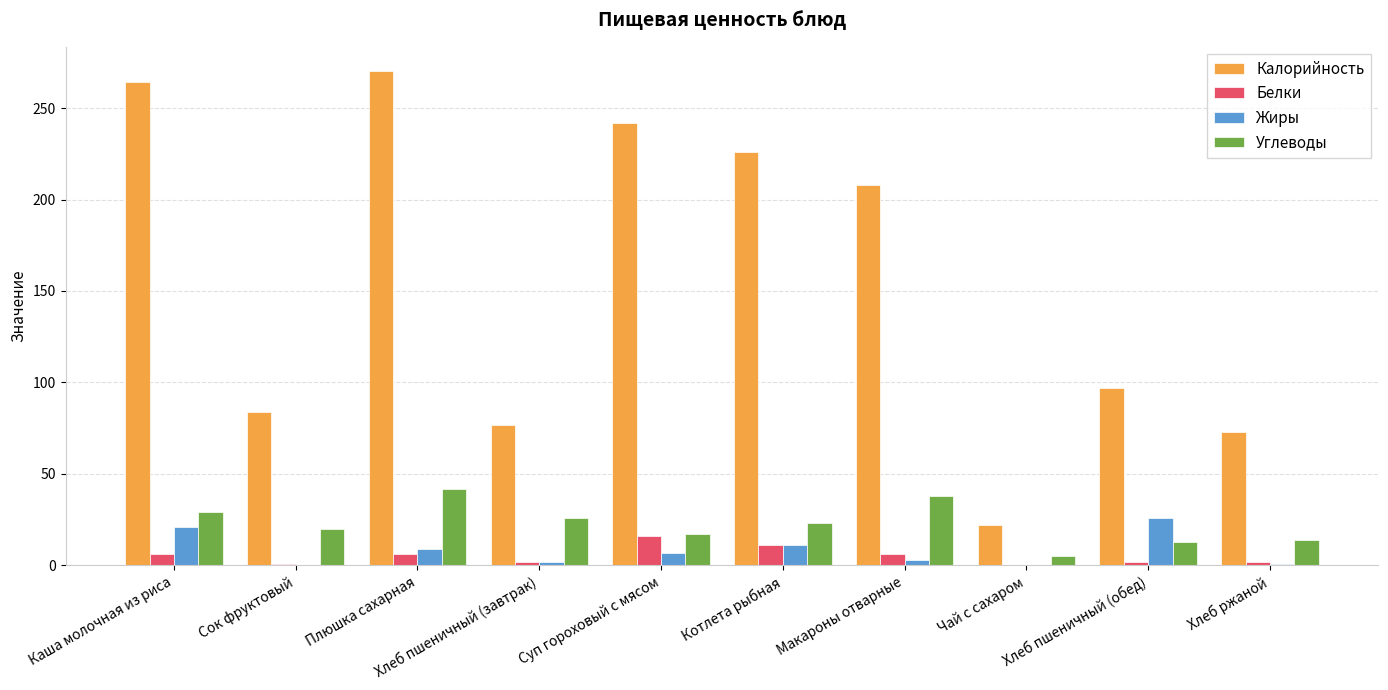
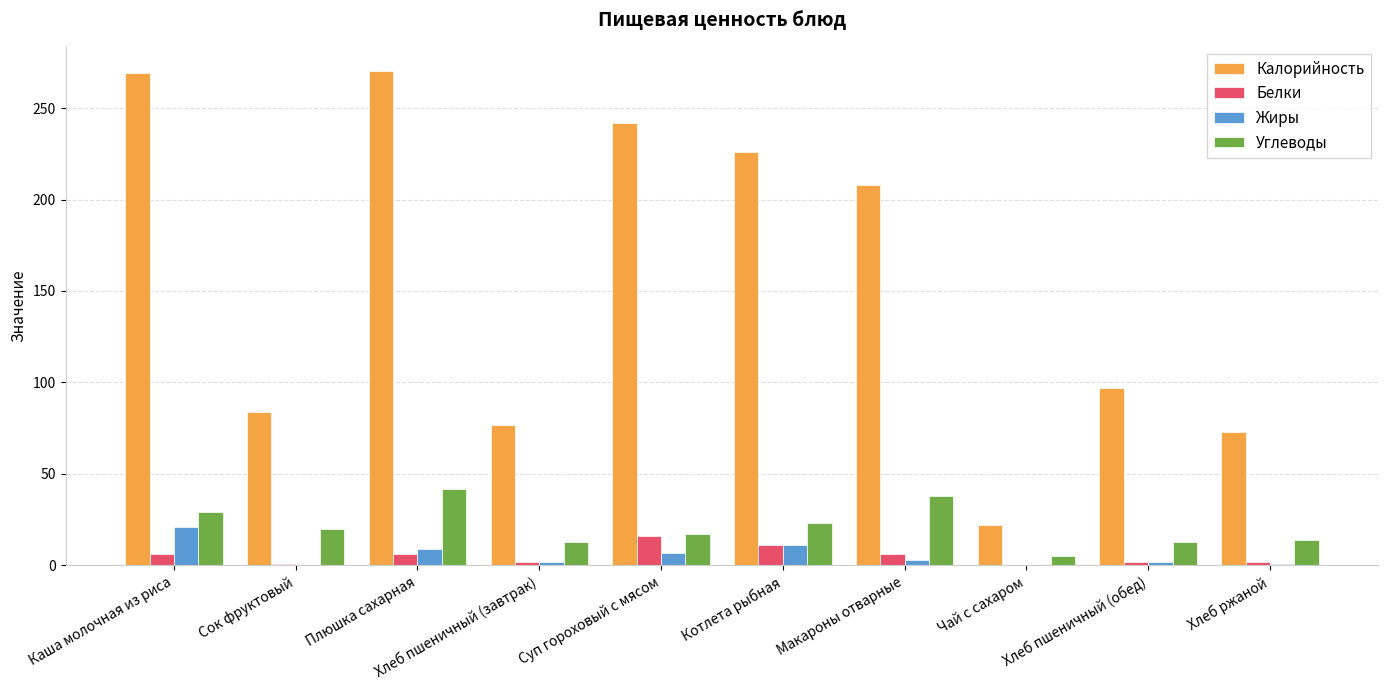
Калорийность, Каша молочная из риса: 264 -> 269
Углеводы, Хлеб пшеничный (завтрак): 26 -> 13
Жиры, Хлеб пшеничный (обед): 26 -> 2
